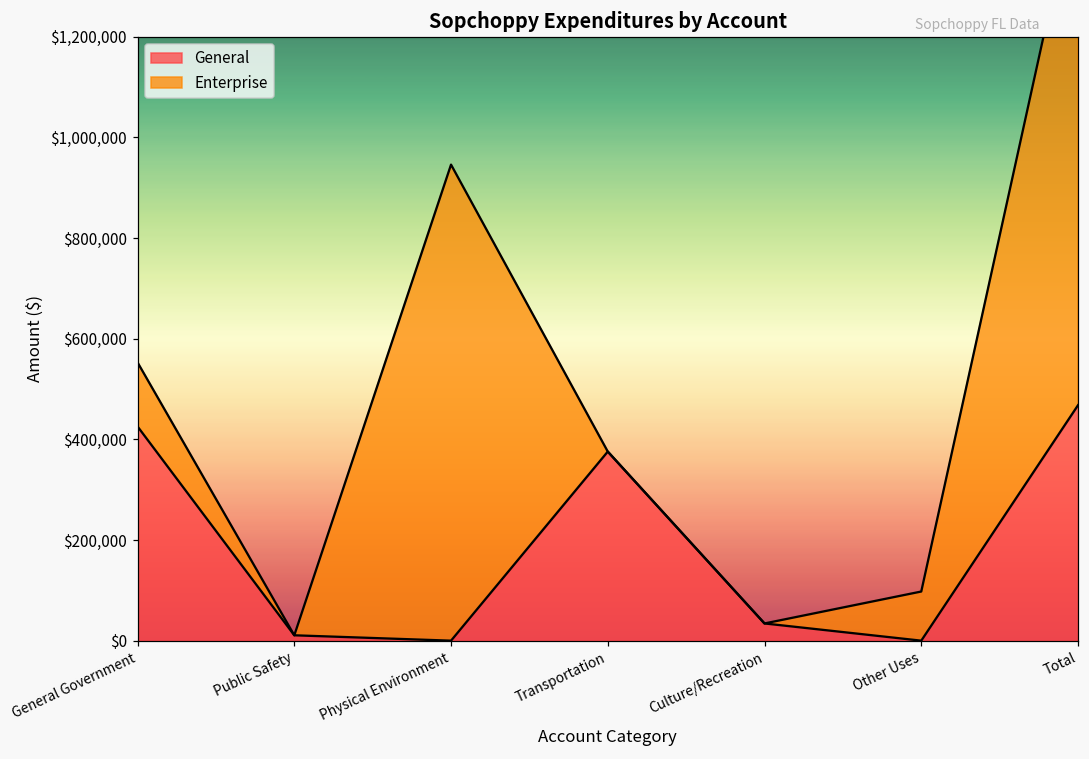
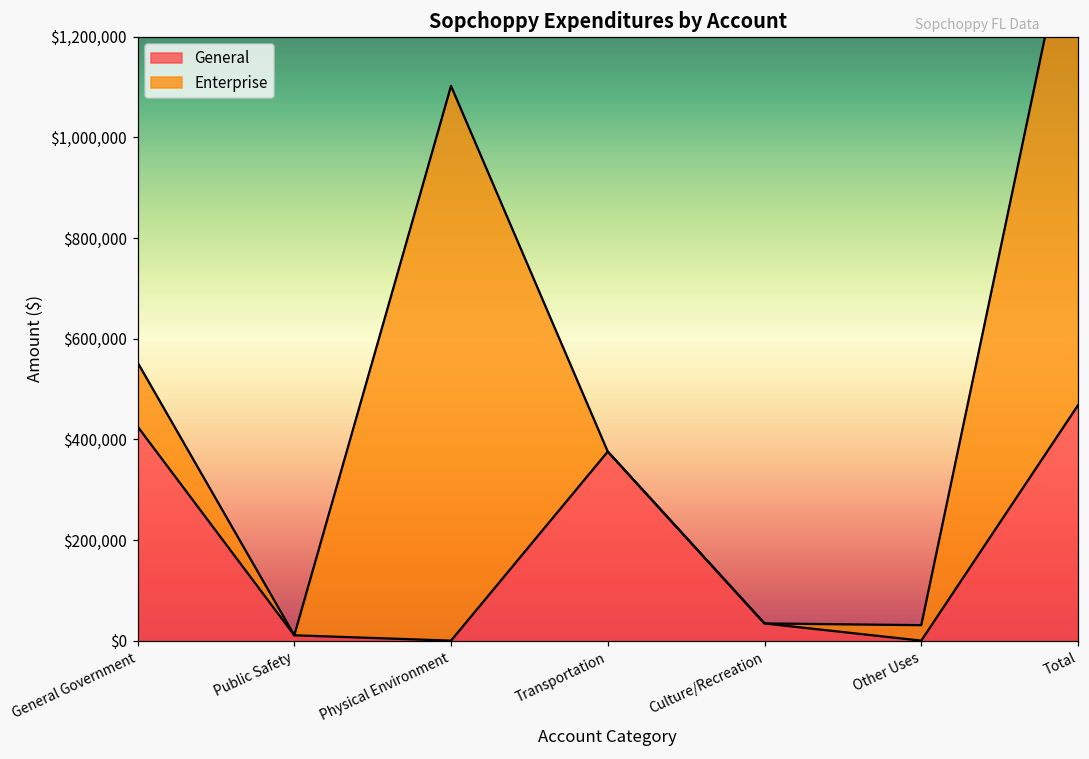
Enterprise, Physical Environment: $950,000 -> $1,100,000
Enterprise, Other Uses: $100,000 -> $30,000
